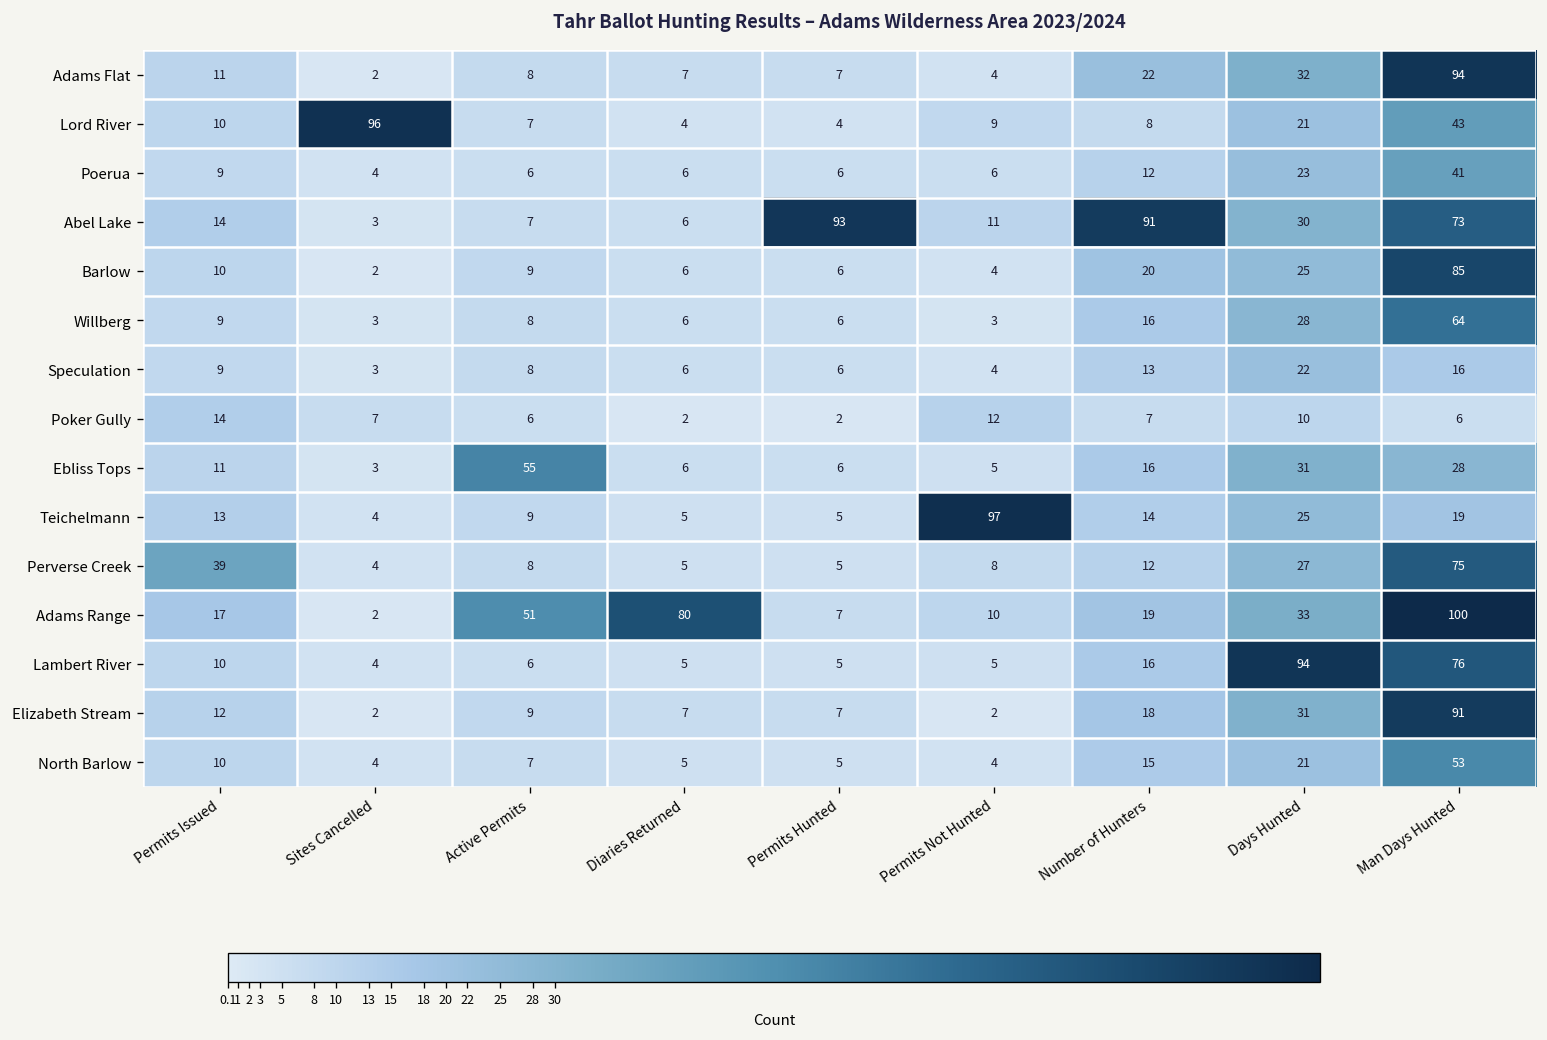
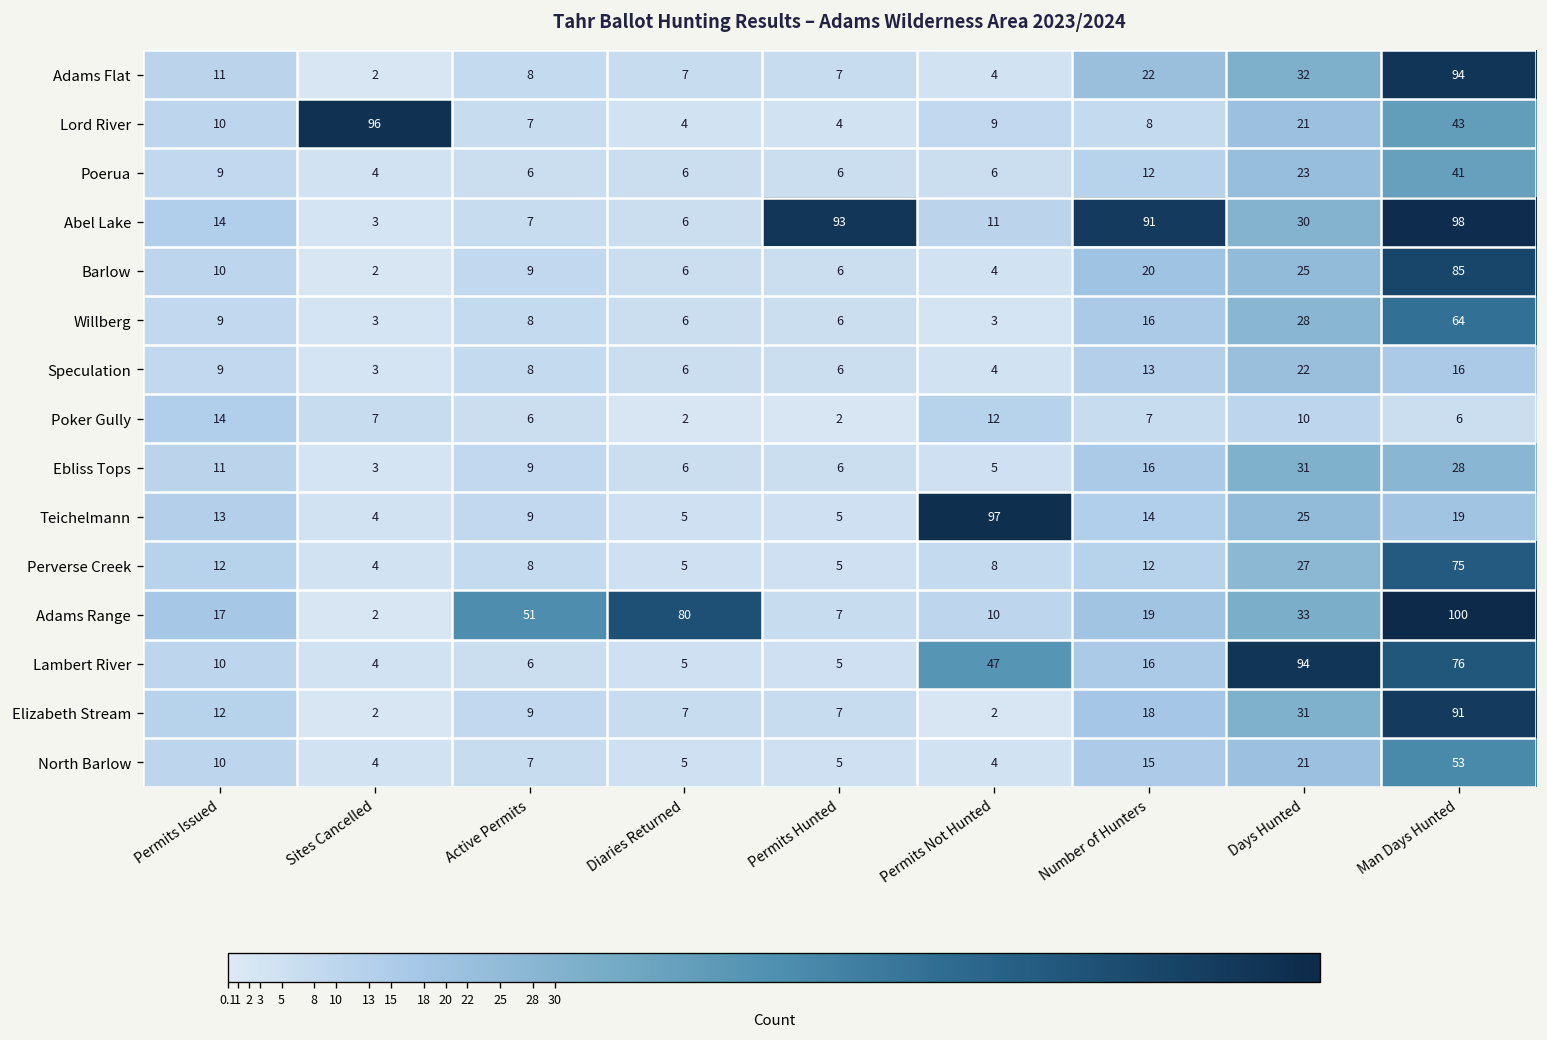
Abel Lake, Man Days Hunted: 73 -> 98
Ebliss Tops, Active Permits: 55 -> 9
Perverse Creek, Permits Issued: 39 -> 12
Lambert River, Permits Not Hunted: 5 -> 47
